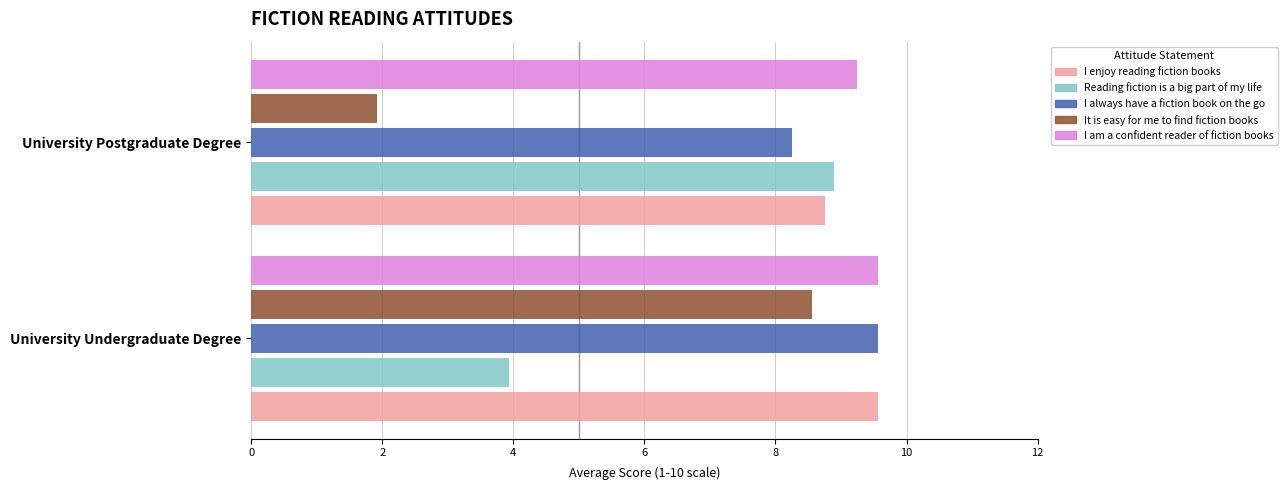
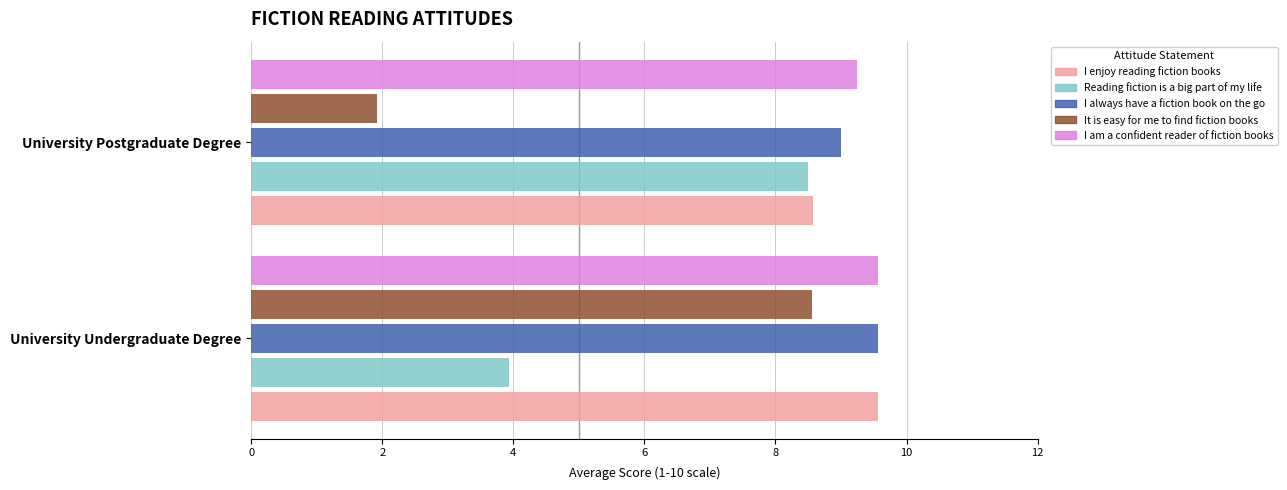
I always have a fiction book on the go, University Postgraduate Degree: 8.3 -> 9.0
Reading fiction is a big part of my life, University Postgraduate Degree: 8.9 -> 8.5
I enjoy reading fiction books, University Postgraduate Degree: 8.8 -> 8.6
